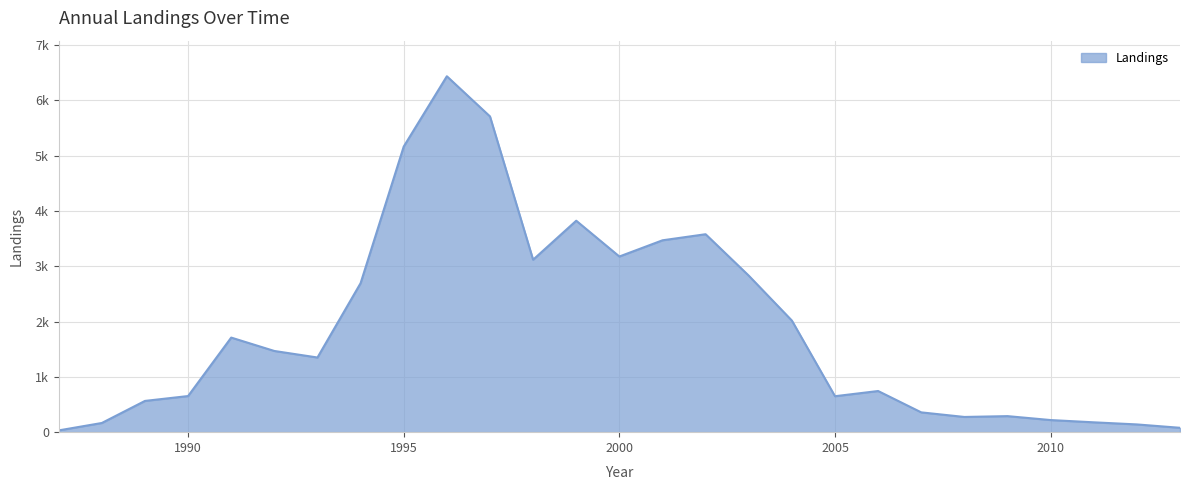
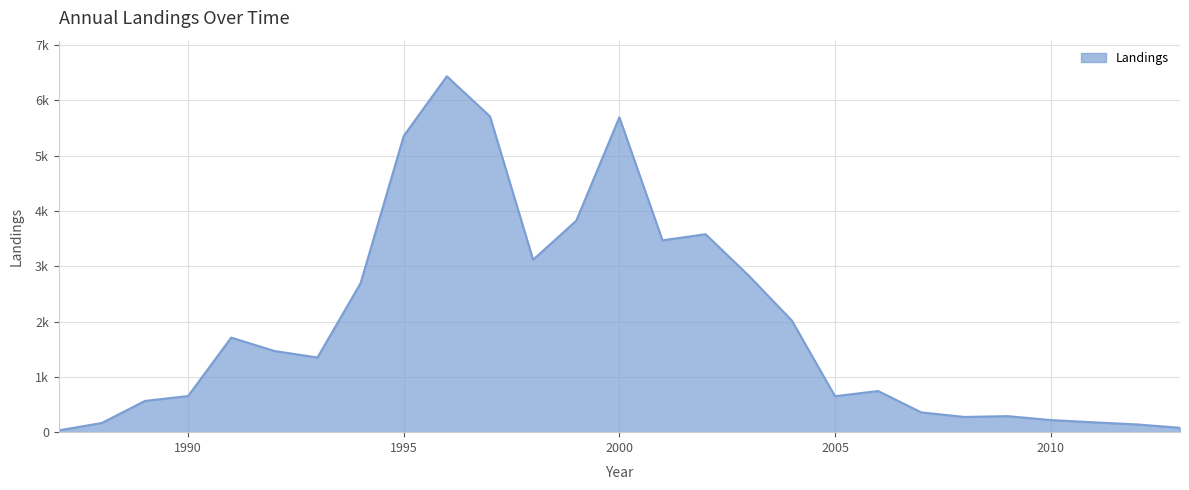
1995: 5200 -> 5400
2000: 3200 -> 5700
